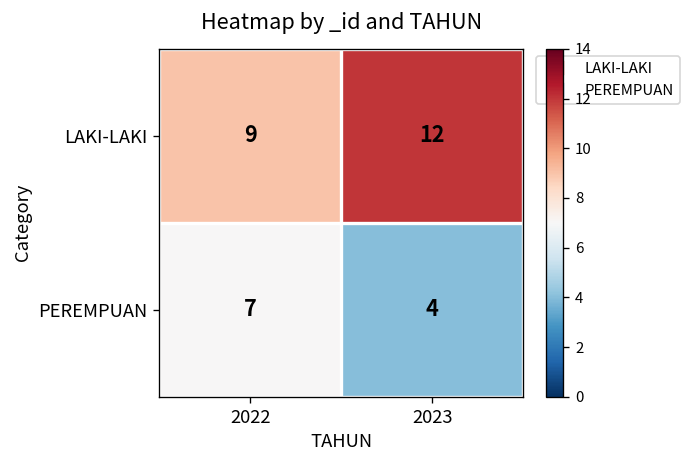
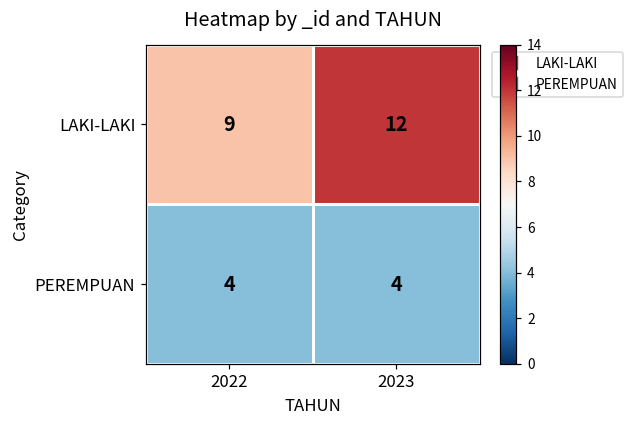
PEREMPUAN, 2022: 7 -> 4
